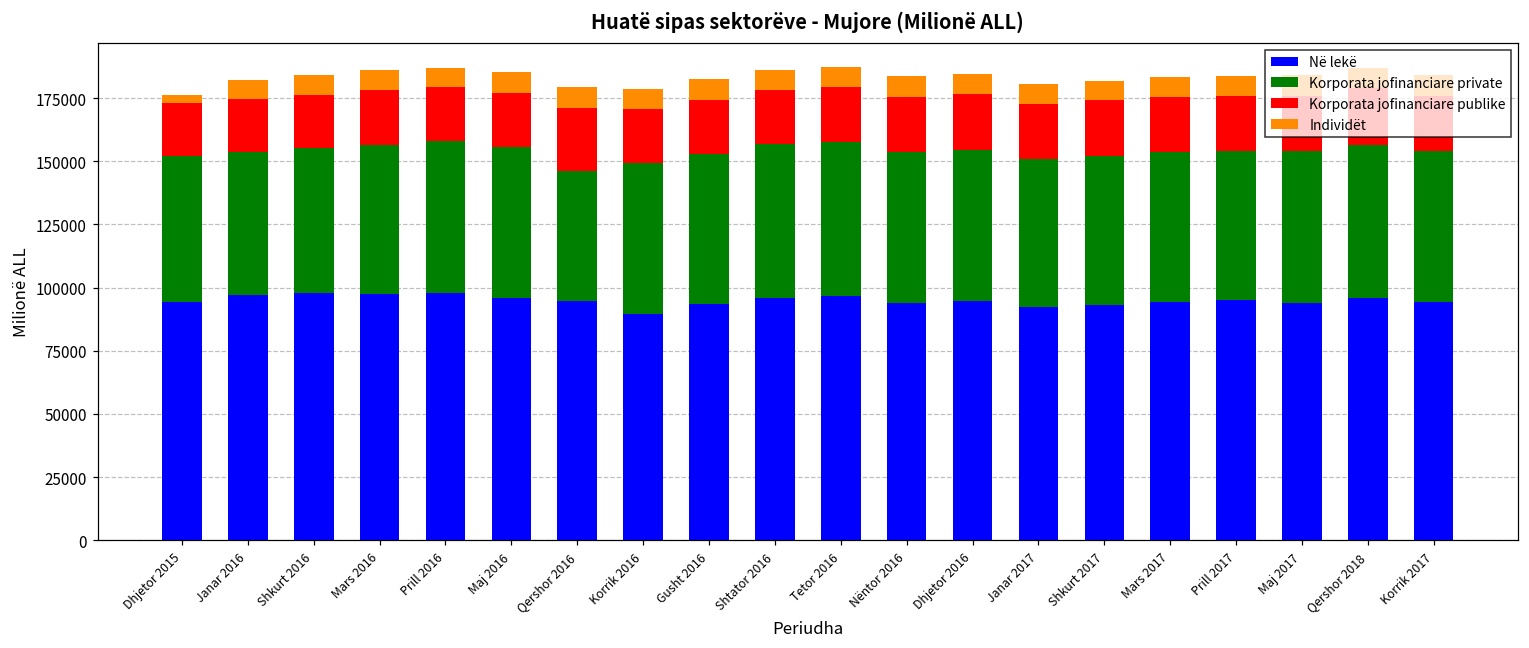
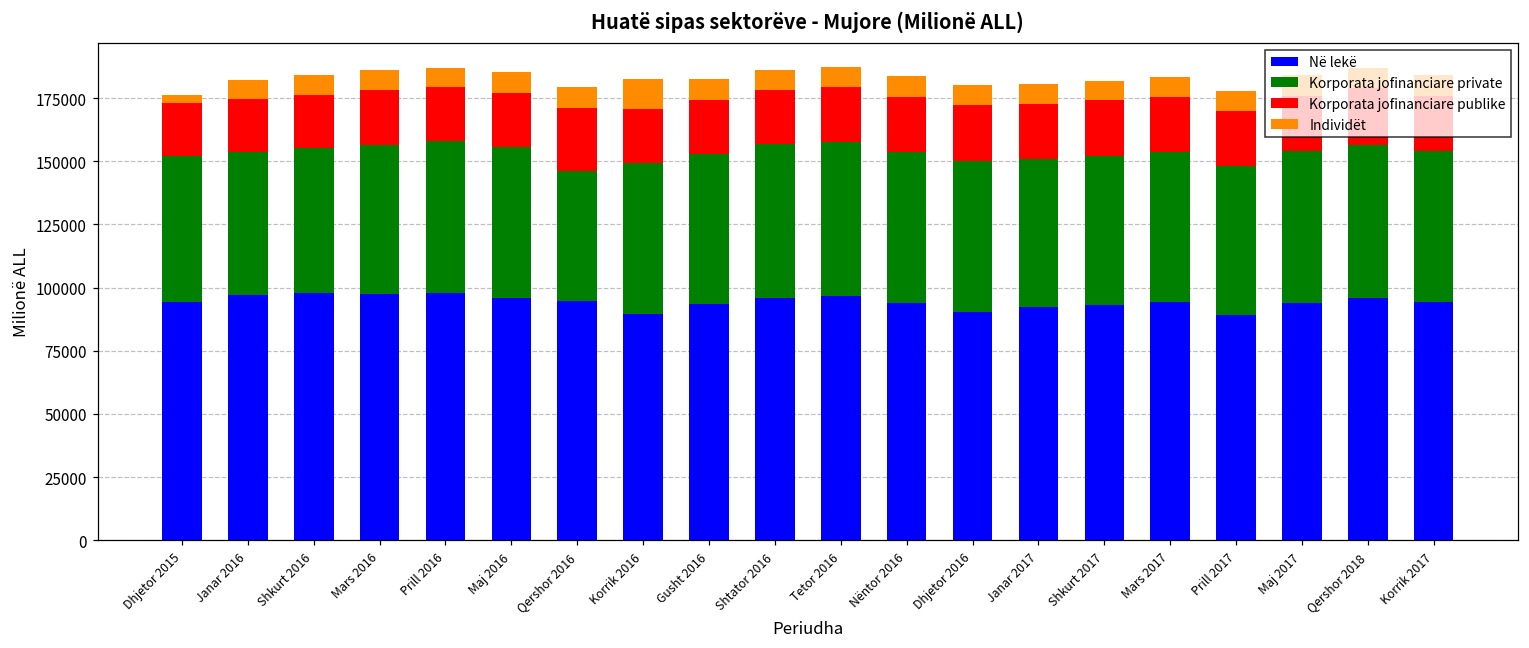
Individët, Korrik 2016: 8000 -> 12000
Në lekë, Dhjetor 2016: 95000 -> 90000
Në lekë, Prill 2017: 95000 -> 89000
